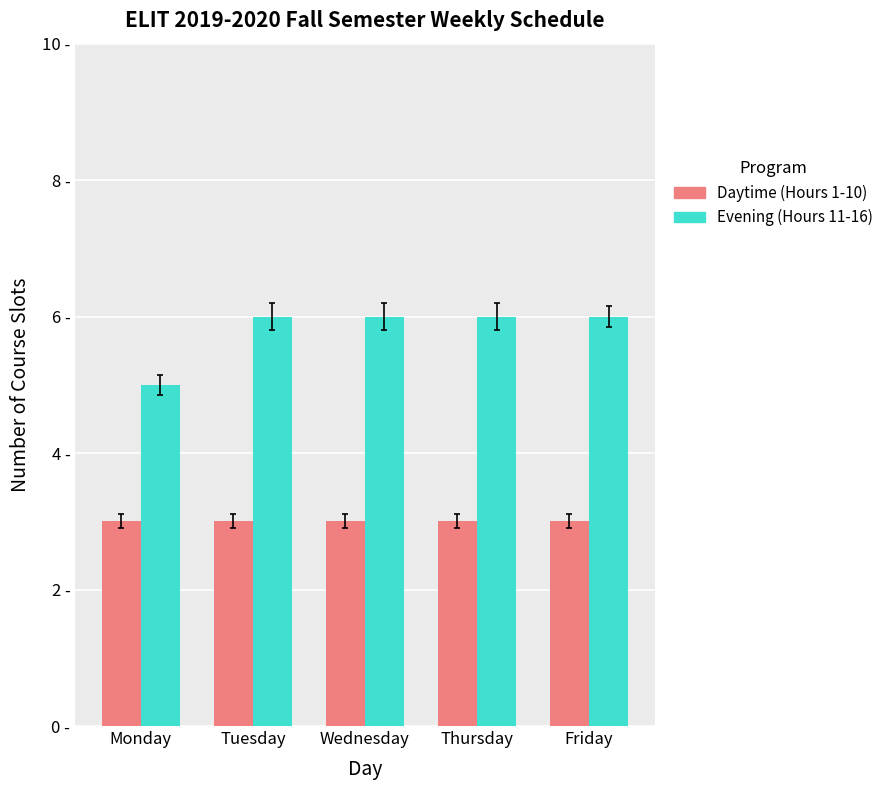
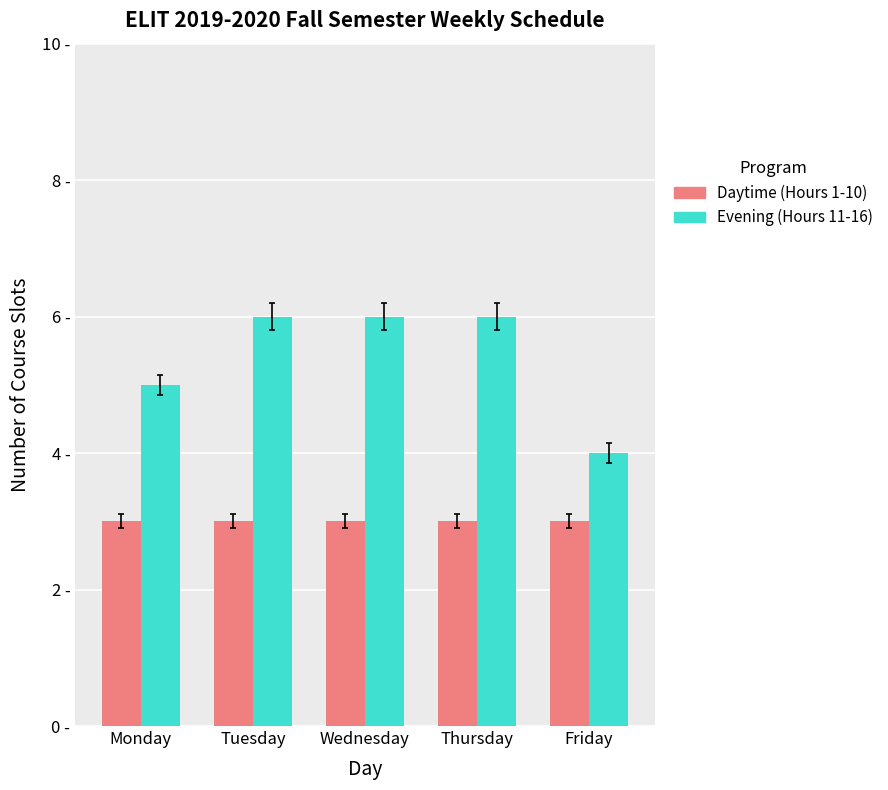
Evening (Hours 11-16), Friday: 6 - -> 4 -
